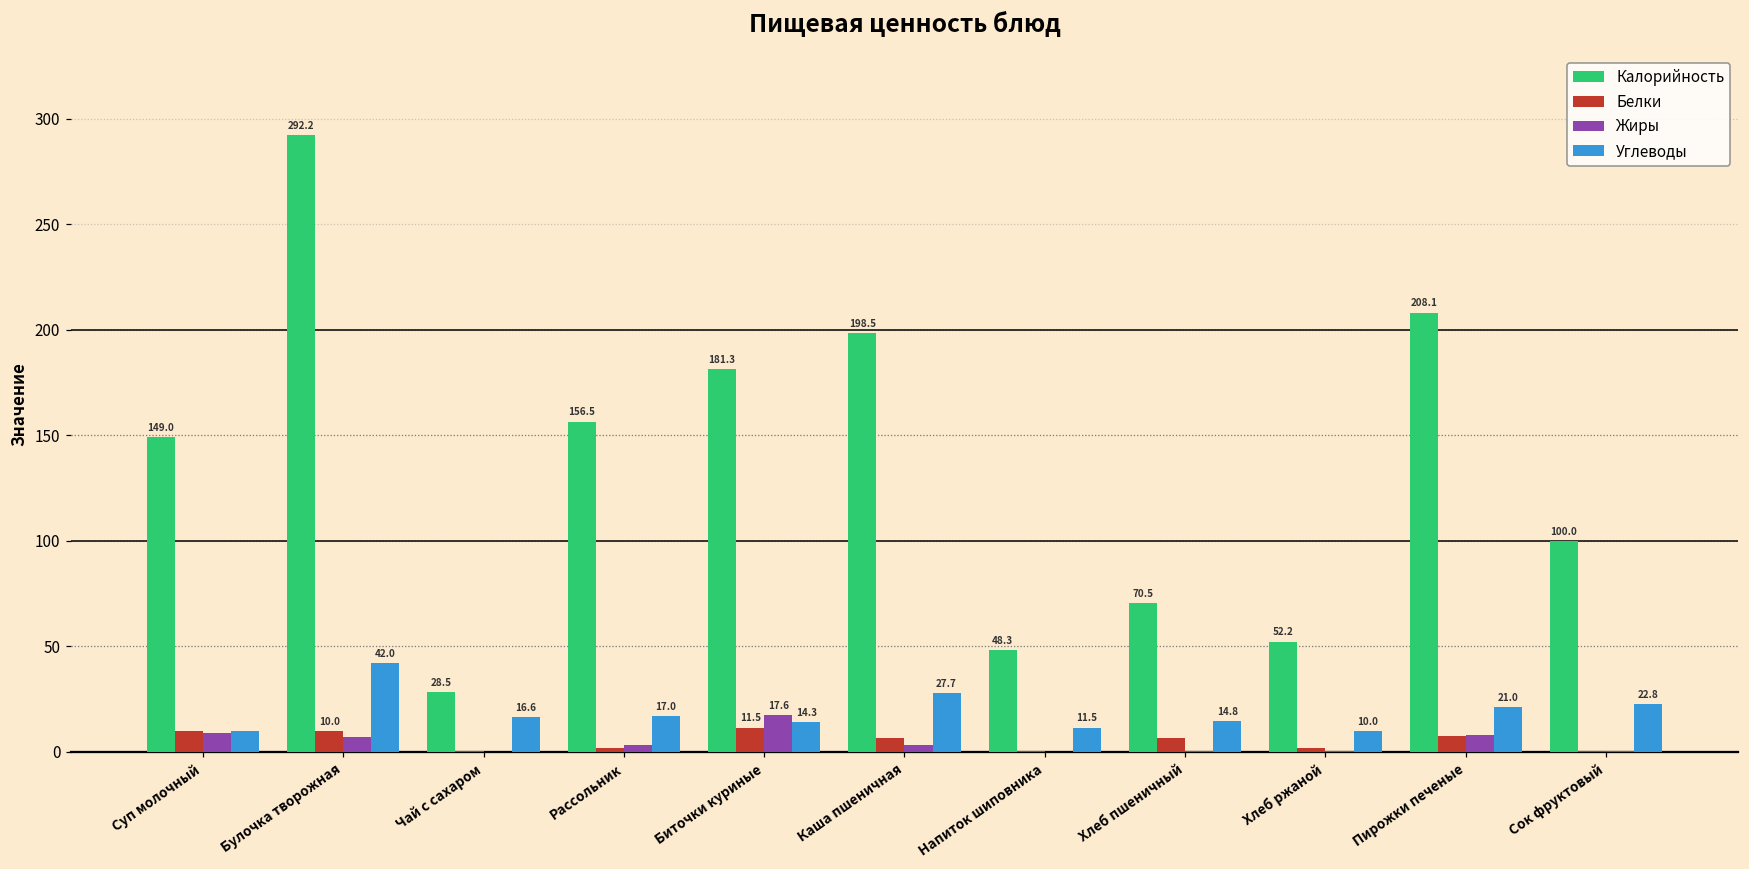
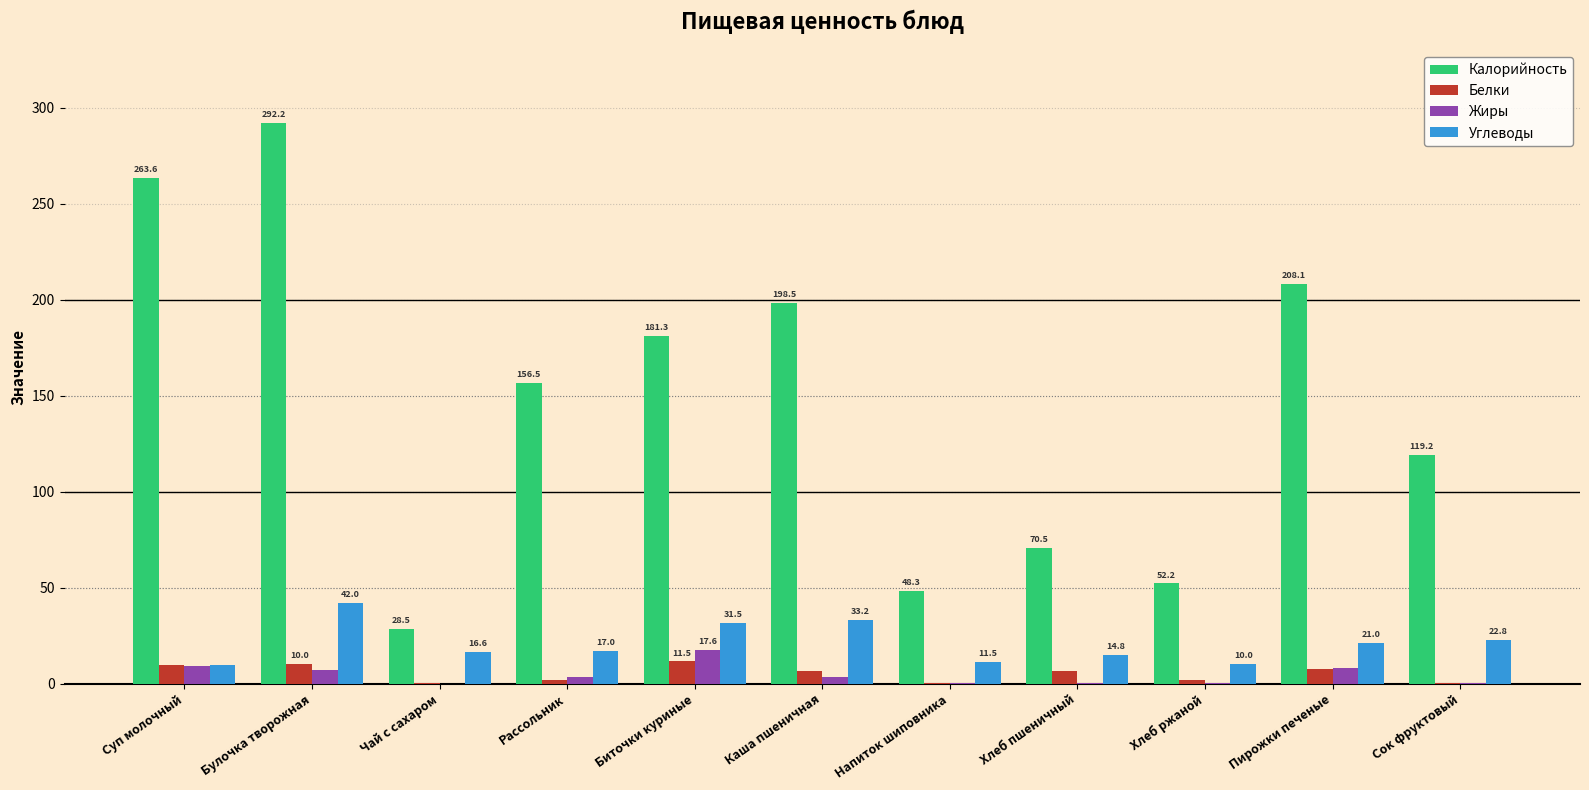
Калорийность, Суп молочный: 149.0 -> 263.6
Углеводы, Биточки куриные: 14.3 -> 31.5
Углеводы, Каша пшеничная: 27.7 -> 33.2
Калорийность, Сок фруктовый: 100.0 -> 119.2
